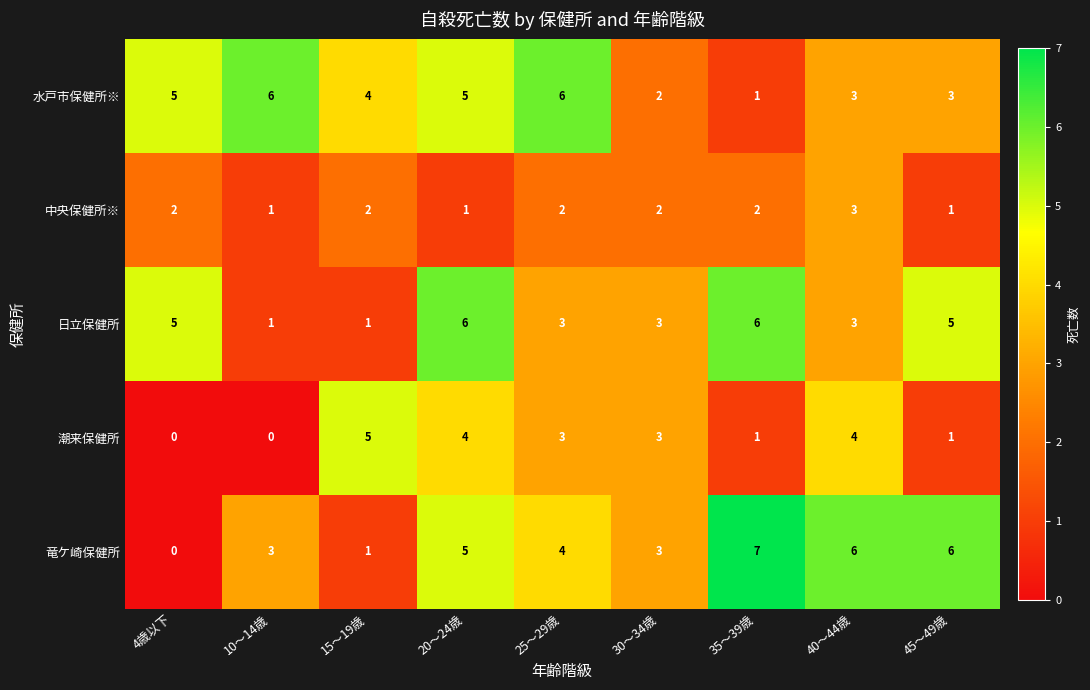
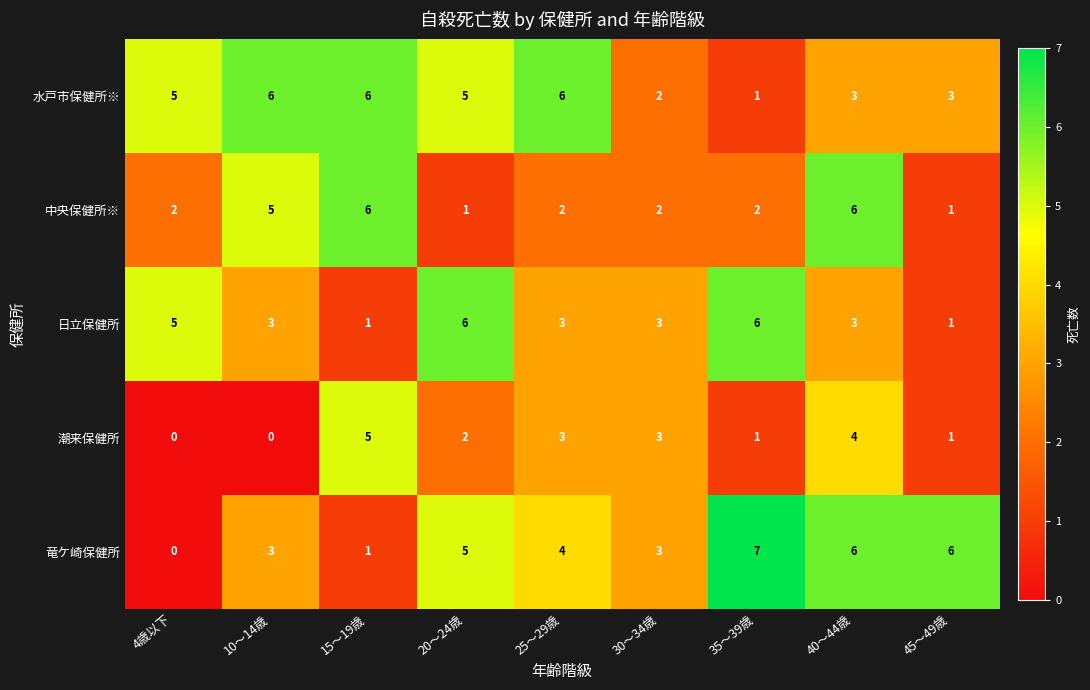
水戸市保健所※, 15～19歳: 4 -> 6
中央保健所※, 10～14歳: 1 -> 5
中央保健所※, 15～19歳: 2 -> 6
中央保健所※, 40～44歳: 3 -> 6
日立保健所, 10～14歳: 1 -> 3
日立保健所, 45～49歳: 5 -> 1
潮来保健所, 20～24歳: 4 -> 2
